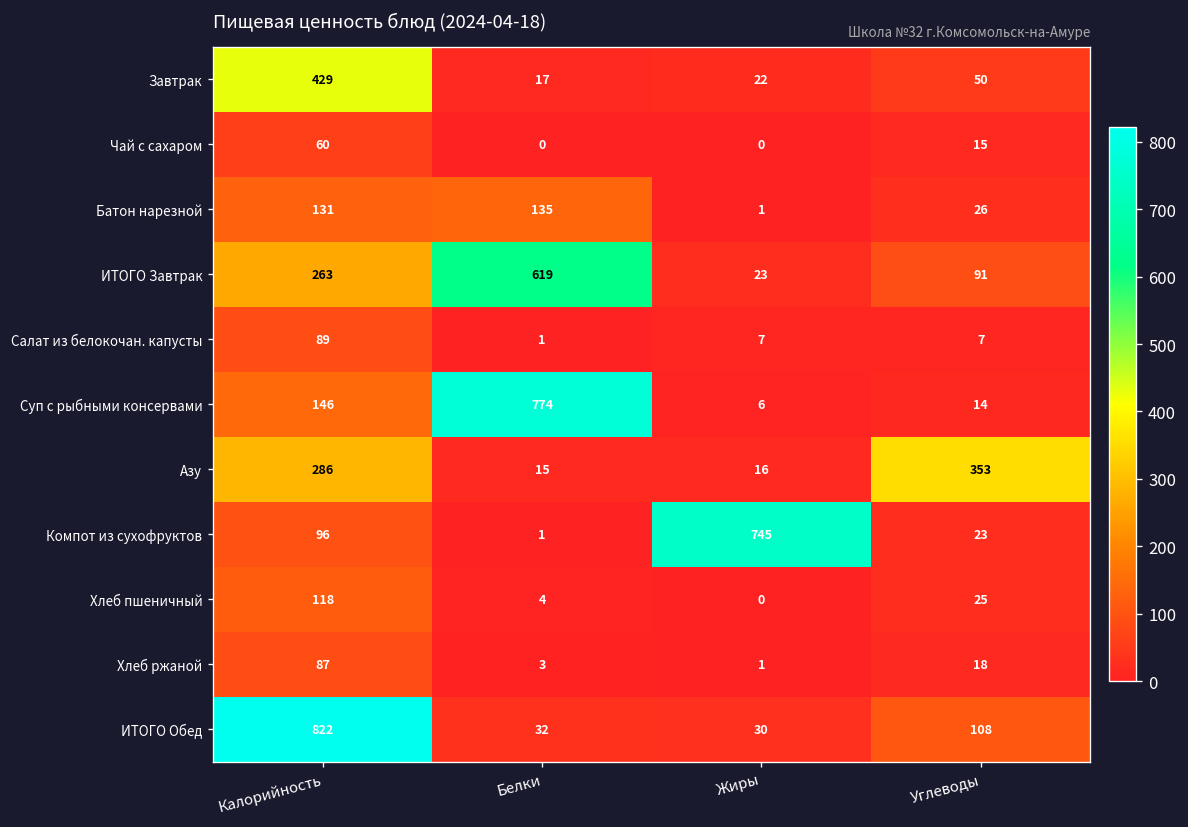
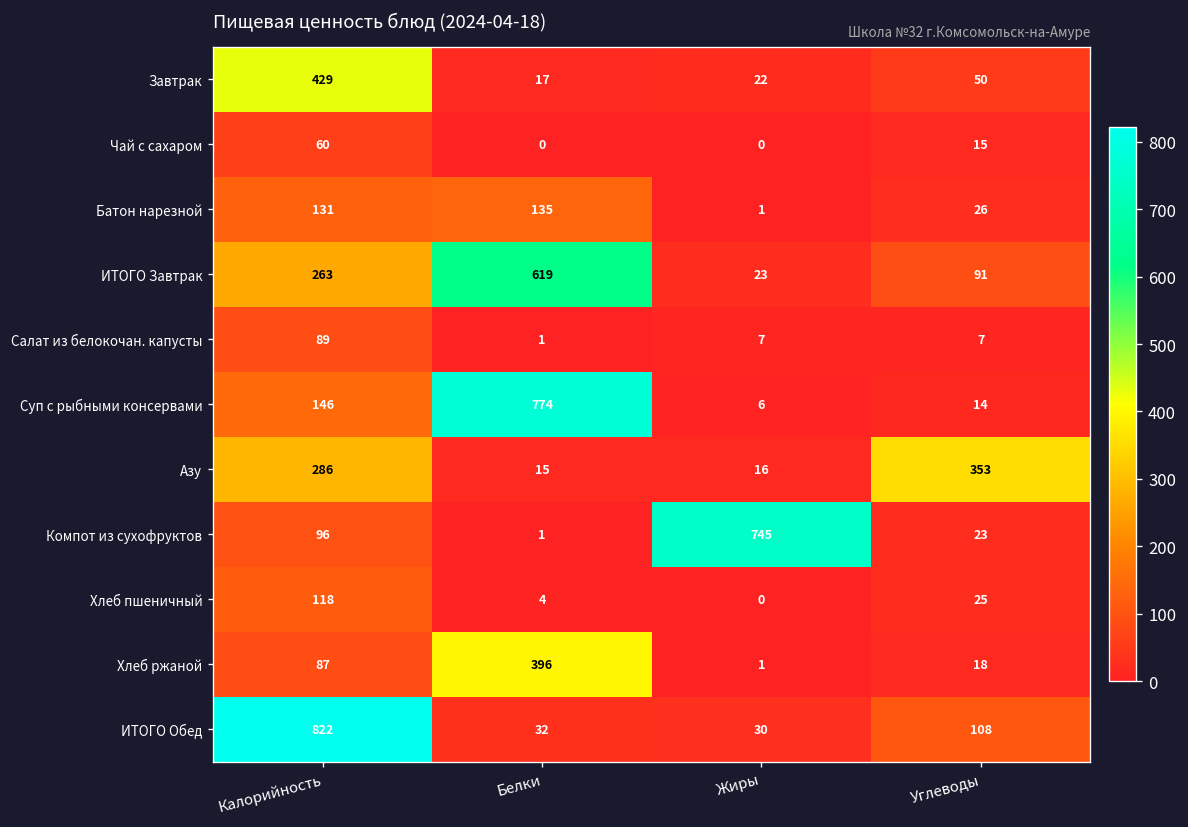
Хлеб ржаной, Белки: 3 -> 396
